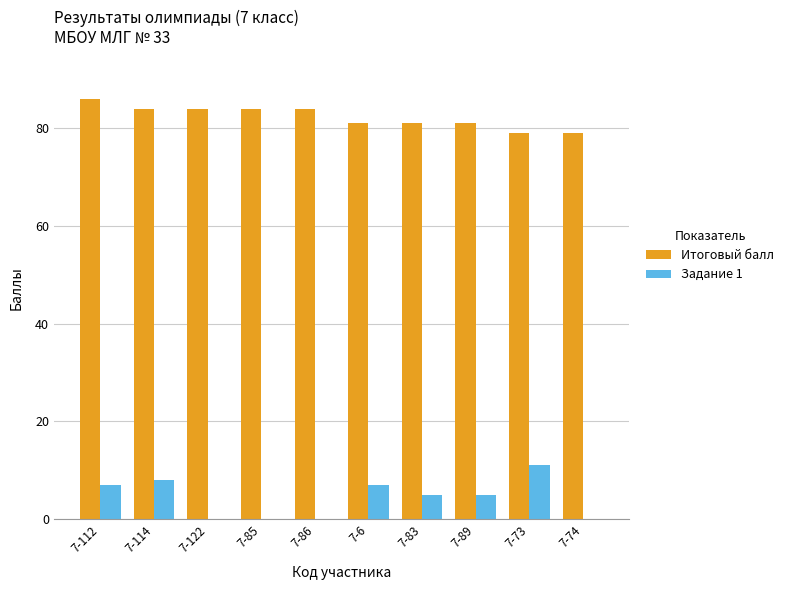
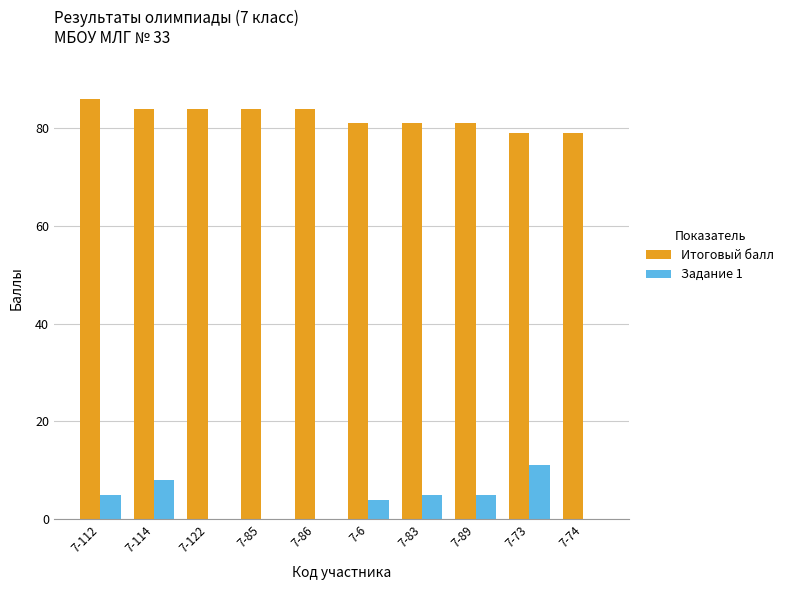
Задание 1, 7-112: 7 -> 5
Задание 1, 7-6: 7 -> 4
